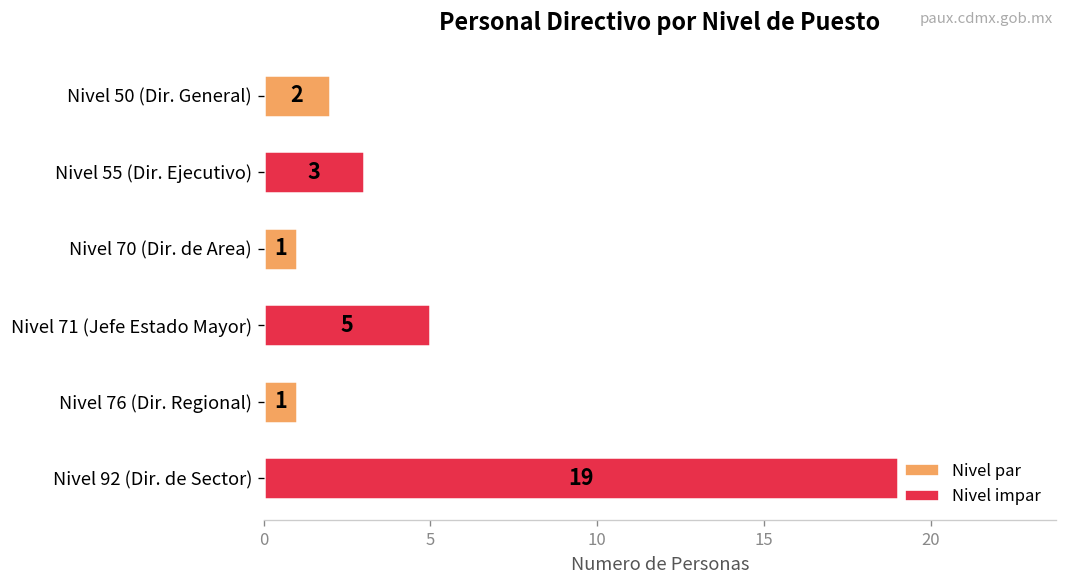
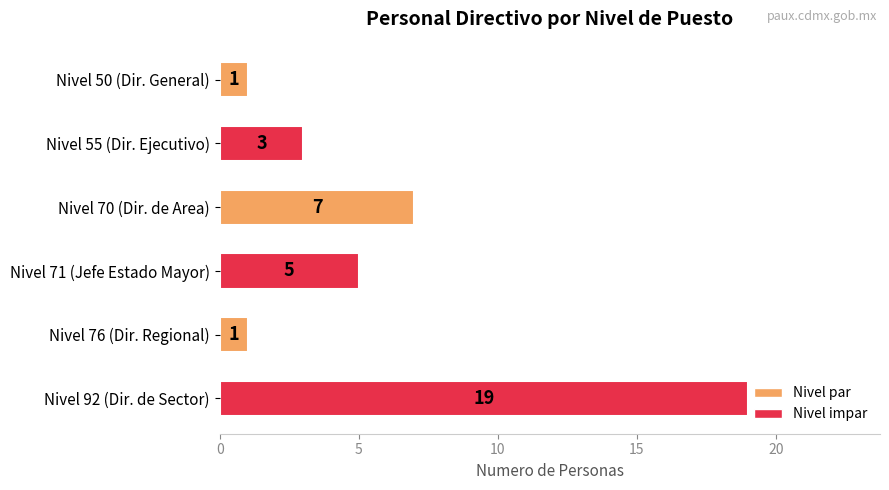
Nivel 50 (Dir. General): 2 -> 1
Nivel 70 (Dir. de Area): 1 -> 7
